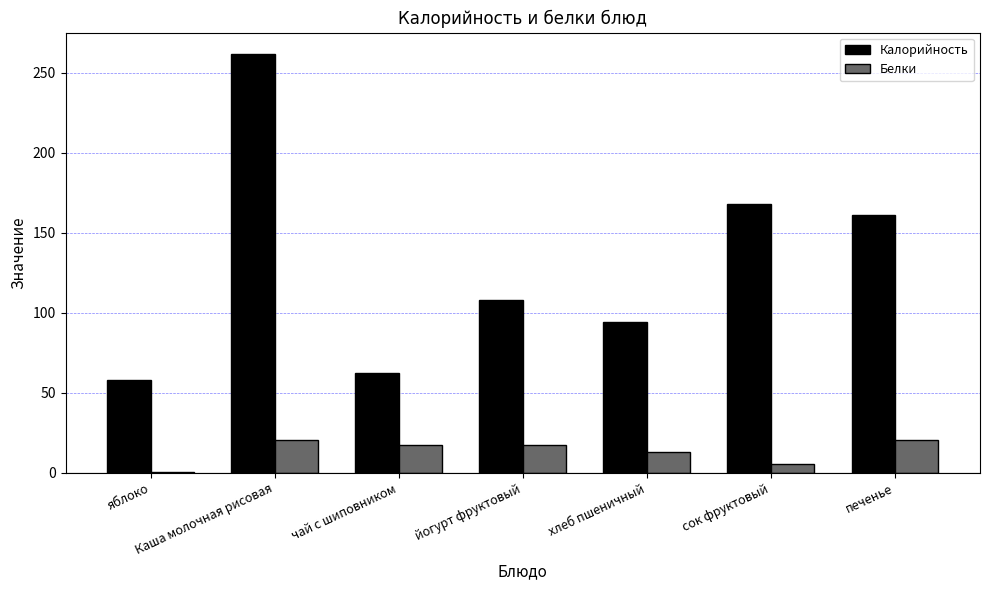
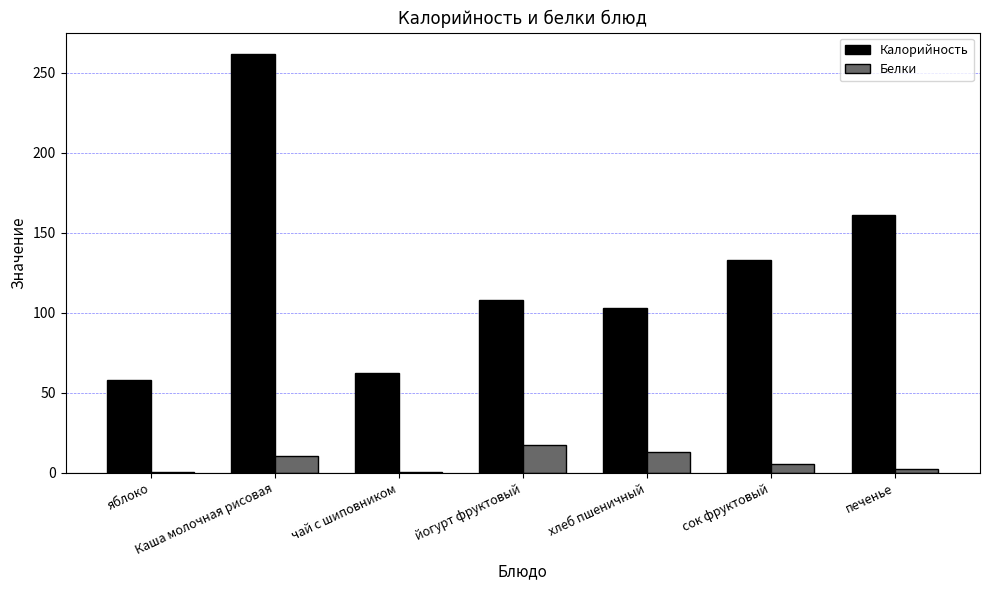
Белки, Каша молочная рисовая: 20 -> 10
Белки, чай с шиповником: 17 -> 0
Калорийность, хлеб пшеничный: 94 -> 103
Калорийность, сок фруктовый: 168 -> 133
Белки, печенье: 20 -> 2
